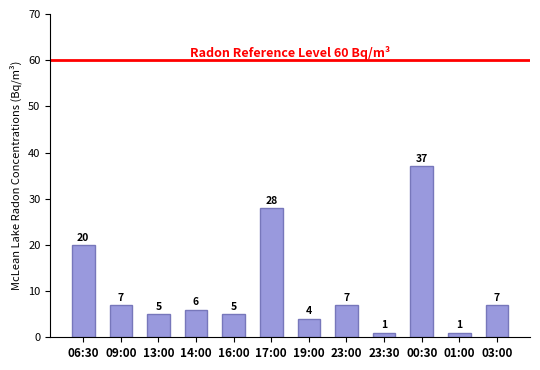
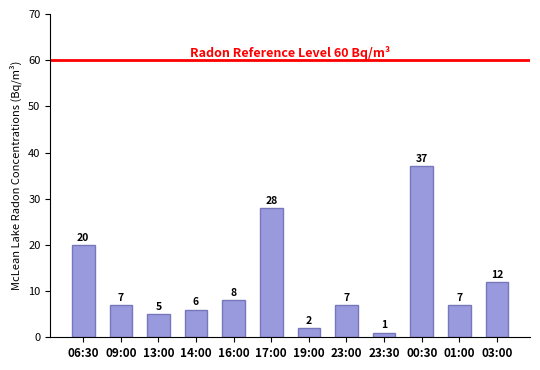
16:00: 5 -> 8
19:00: 4 -> 2
01:00: 1 -> 7
03:00: 7 -> 12
